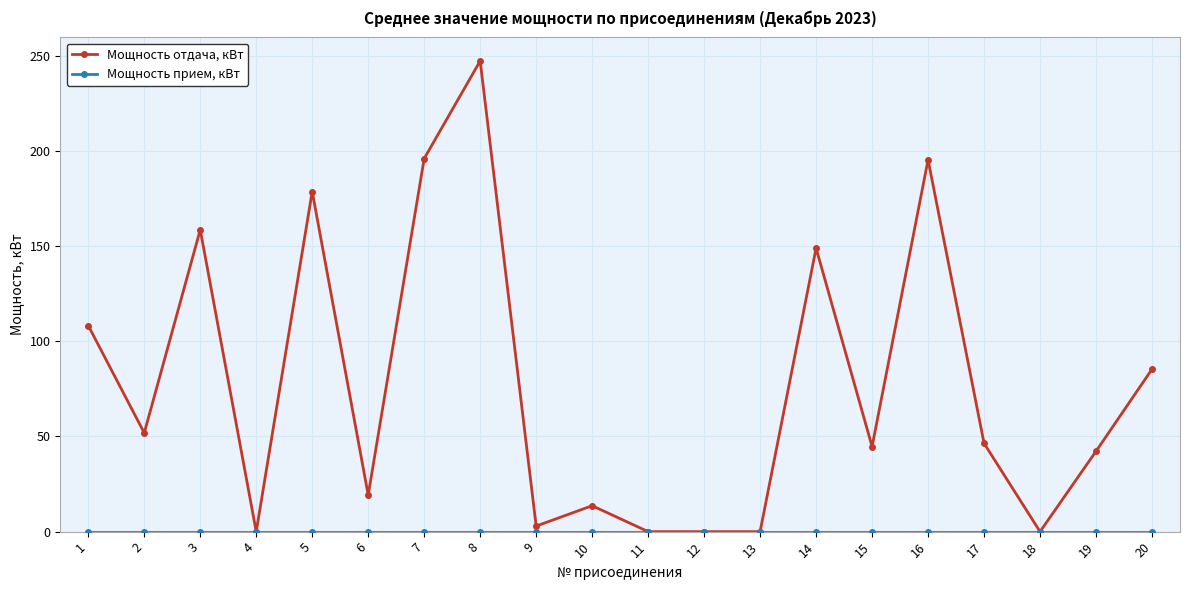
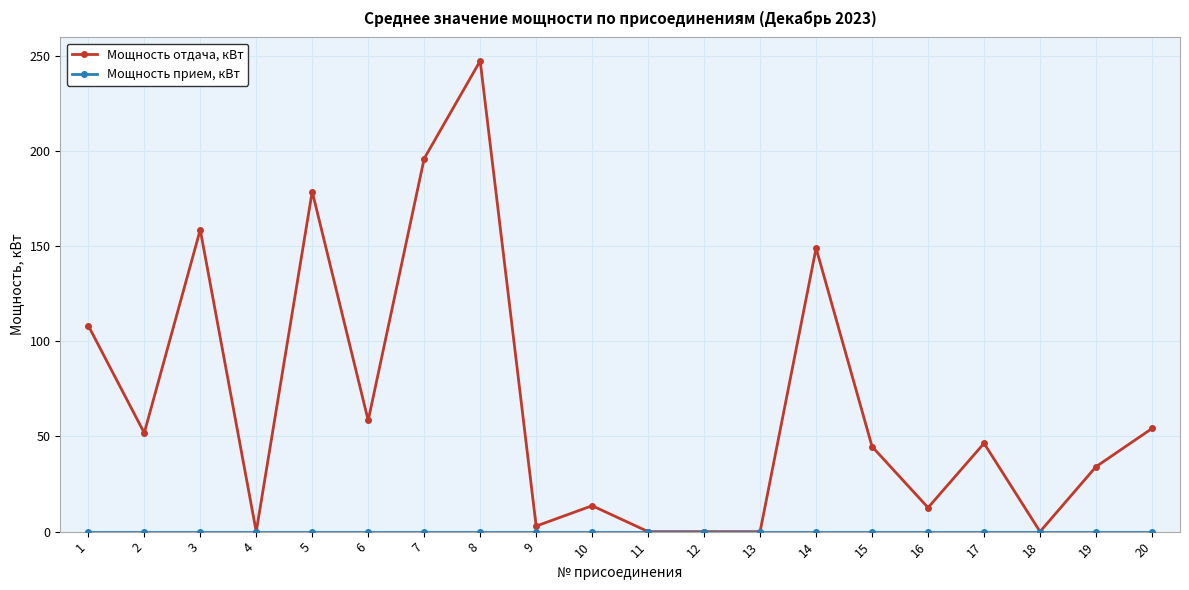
Мощность отдача, кВт, 6: 19 -> 58
Мощность отдача, кВт, 16: 195 -> 13
Мощность отдача, кВт, 19: 42 -> 34
Мощность отдача, кВт, 20: 85 -> 54
